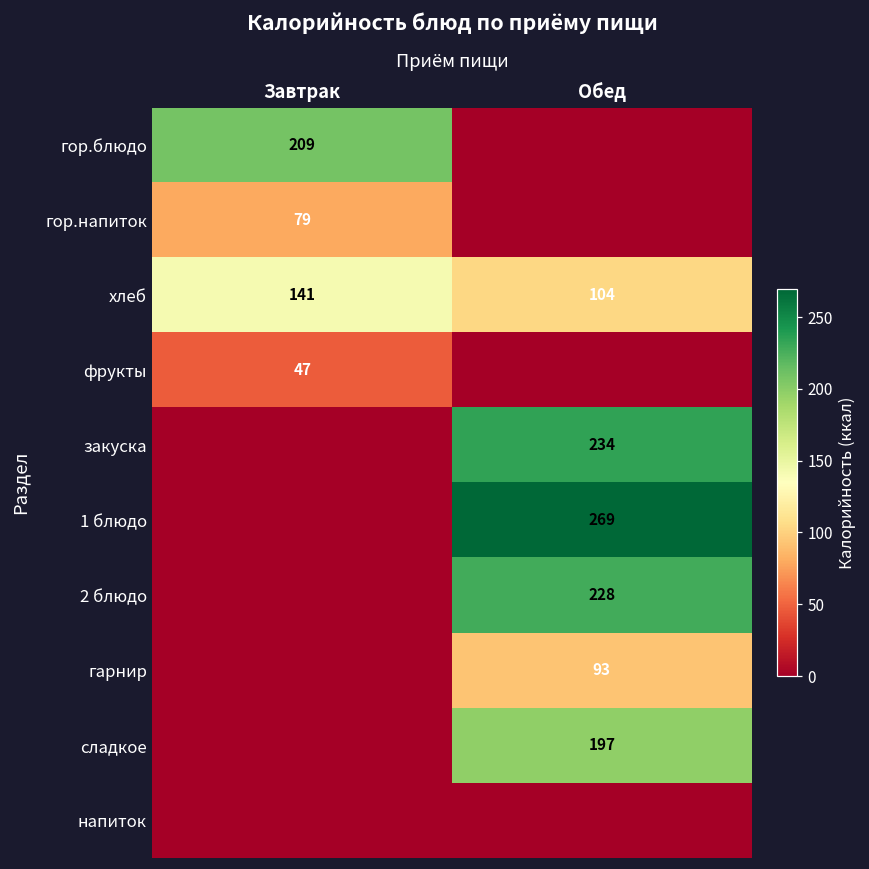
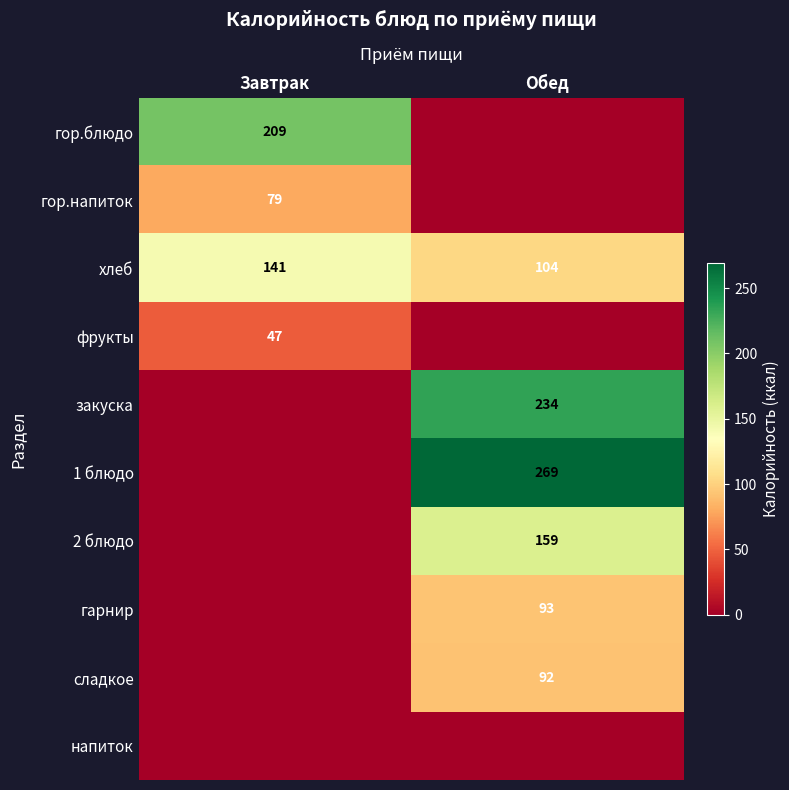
2 блюдо, Обед: 228 -> 159
сладкое, Обед: 197 -> 92
